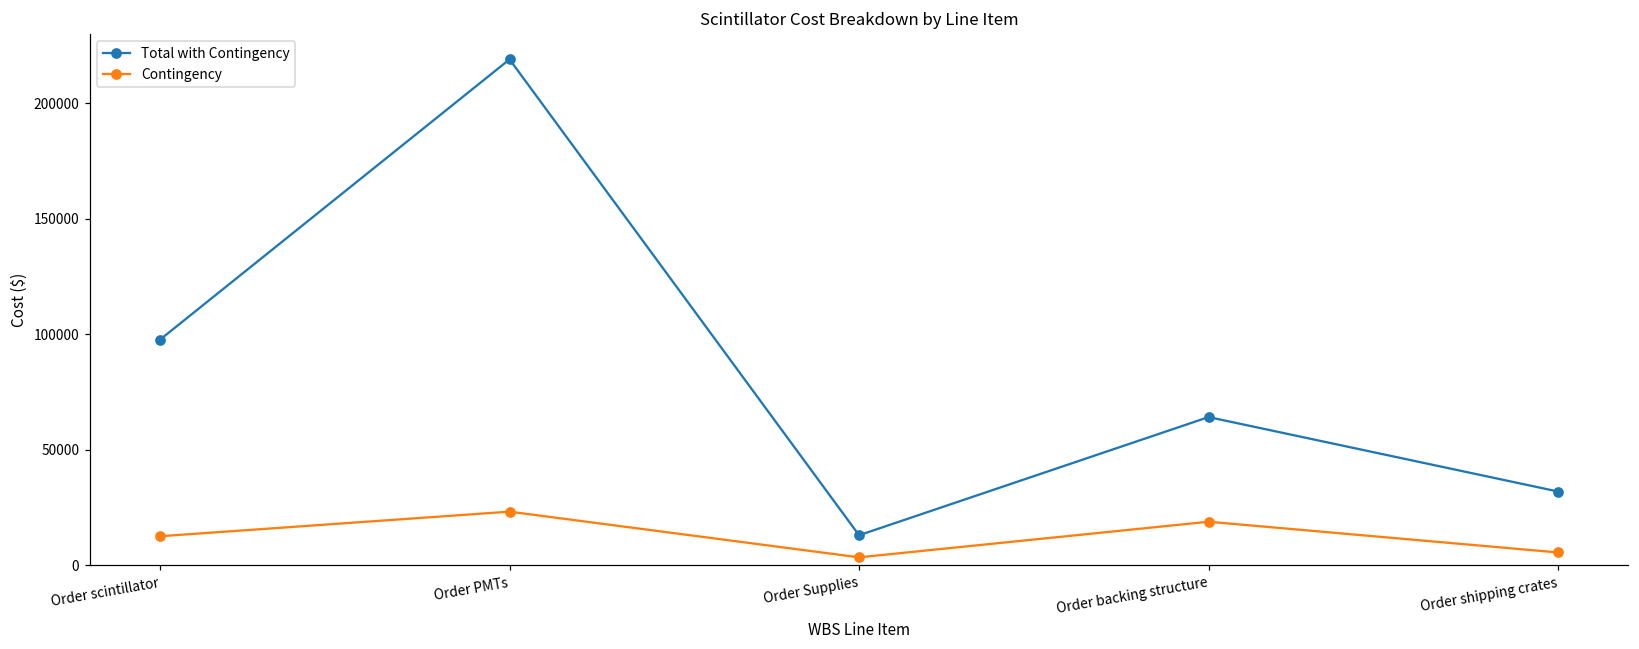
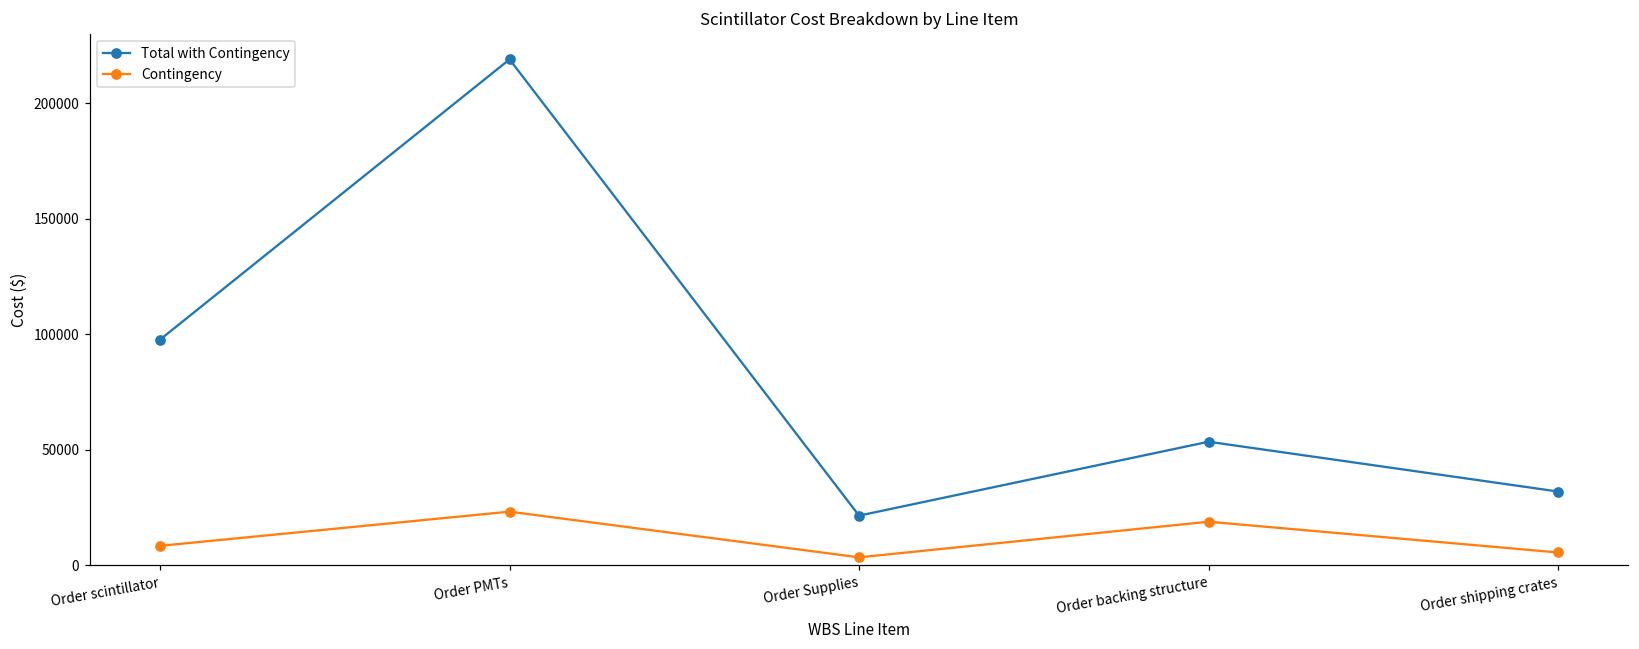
Contingency, Order scintillator: 13000 -> 8000
Total with Contingency, Order Supplies: 13000 -> 21000
Total with Contingency, Order backing structure: 64000 -> 54000
